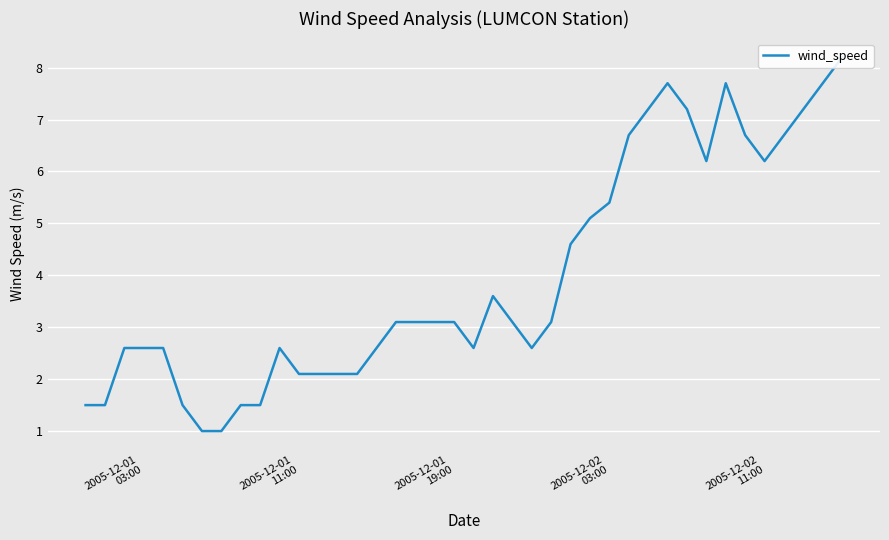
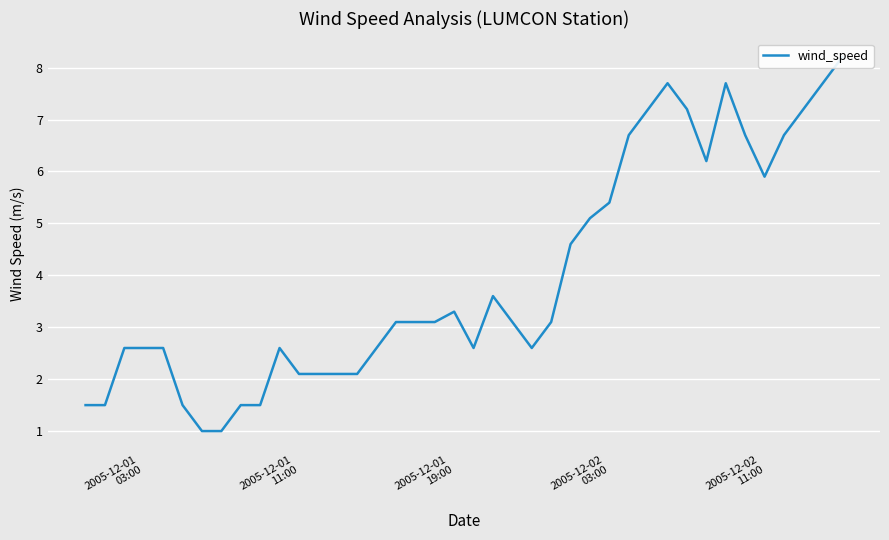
2005-12-01 19:00: 3.1 -> 3.3
2005-12-02 11:00: 6.2 -> 5.9
